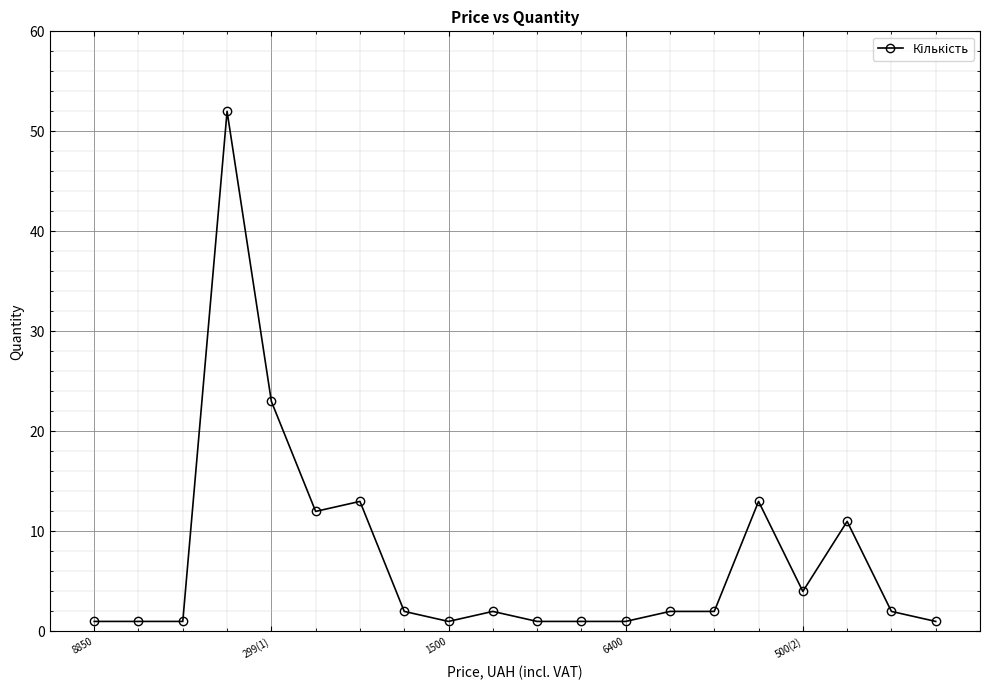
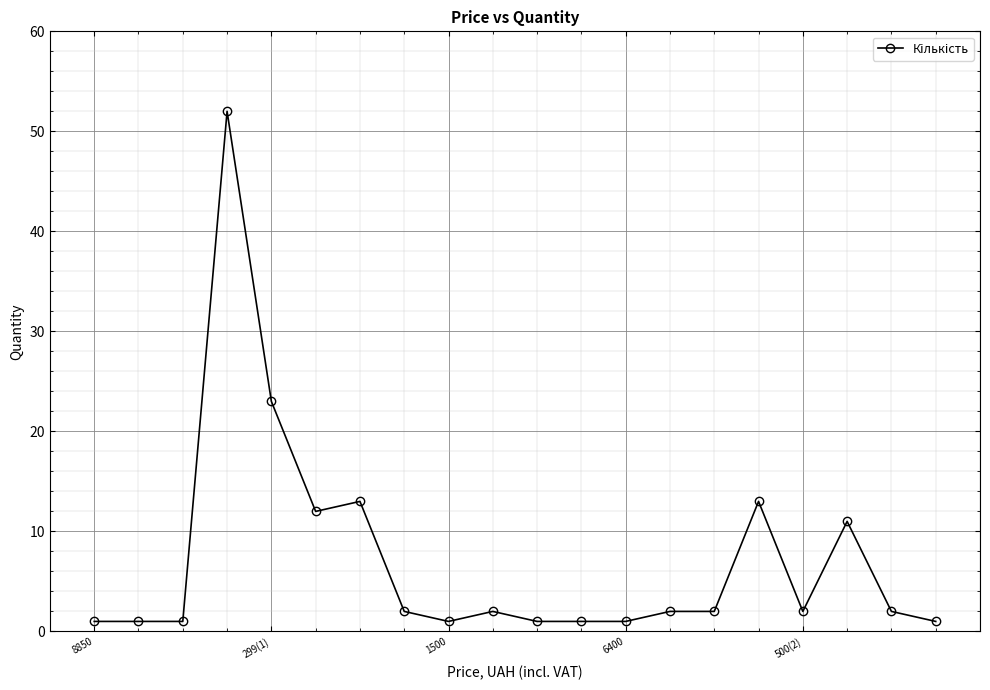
500(2): 4 -> 2
